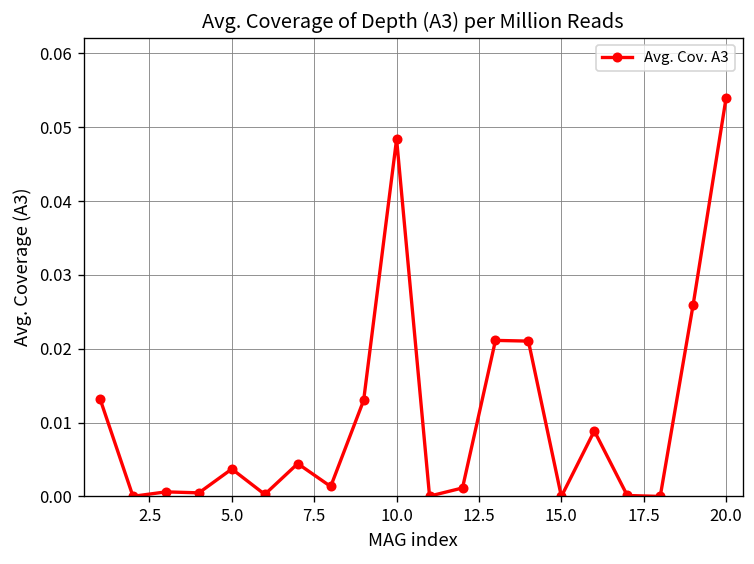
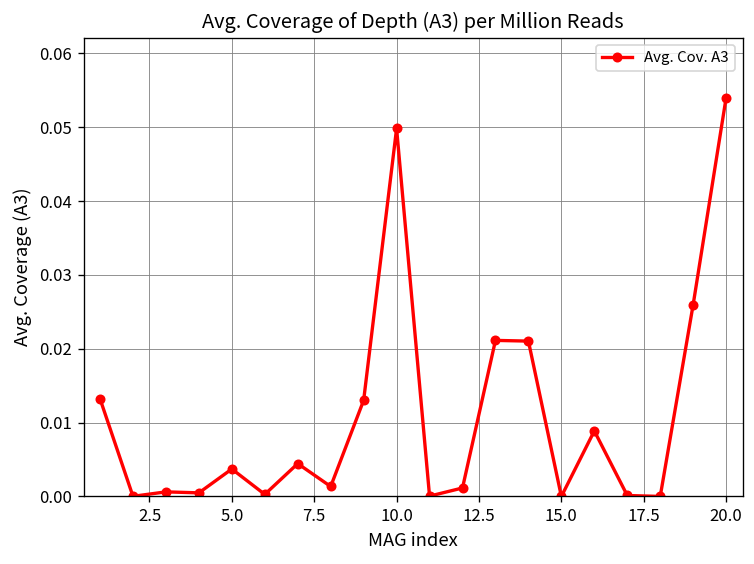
10.0: 0.048 -> 0.050
